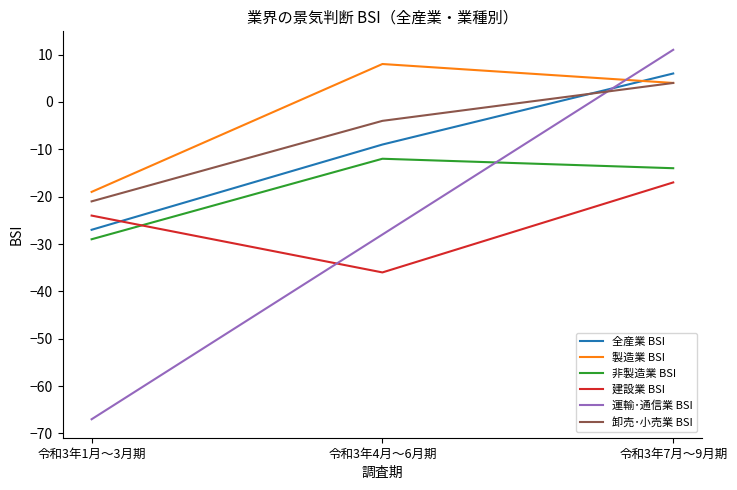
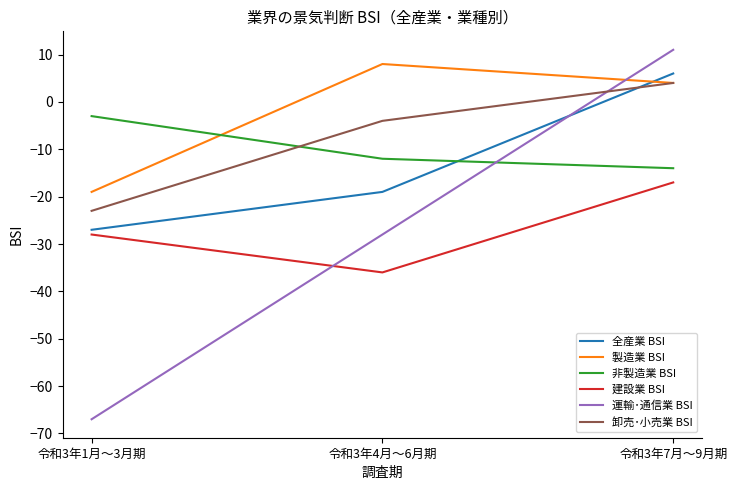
非製造業 BSI, 令和3年1月～3月期: -29 -> -3
建設業 BSI, 令和3年1月～3月期: -24 -> -28
卸売･小売業 BSI, 令和3年1月～3月期: -21 -> -23
全産業 BSI, 令和3年4月～6月期: -9 -> -19
